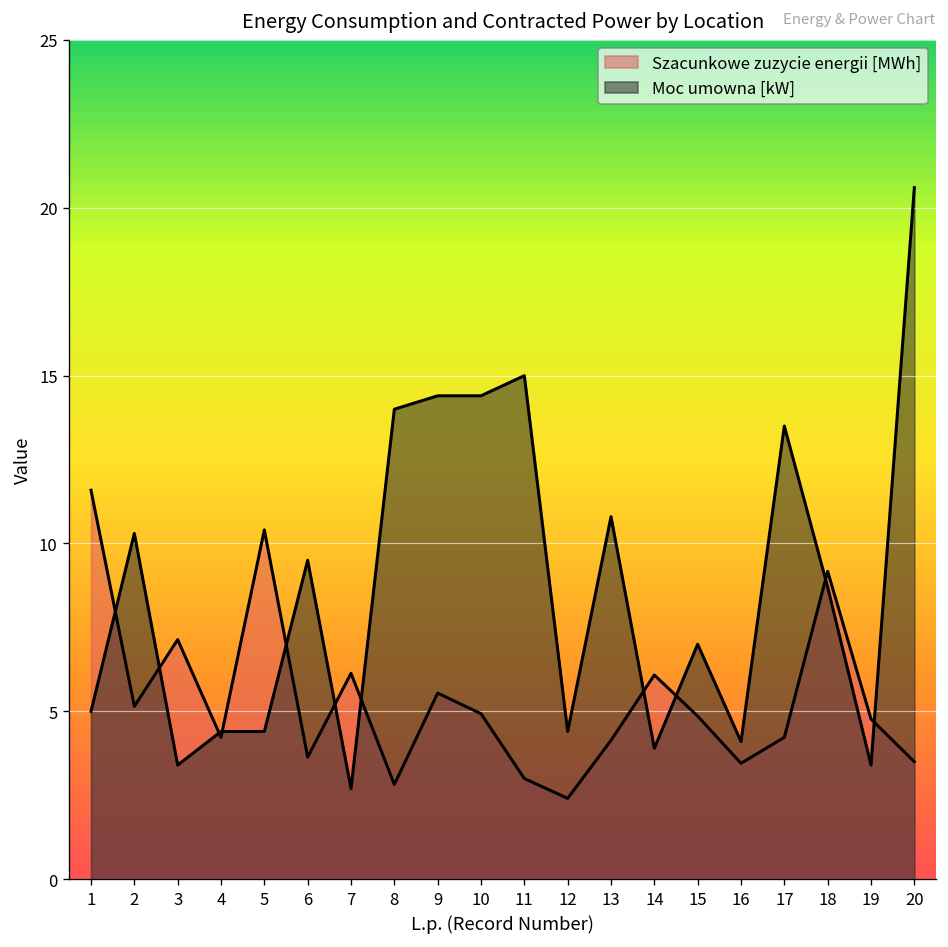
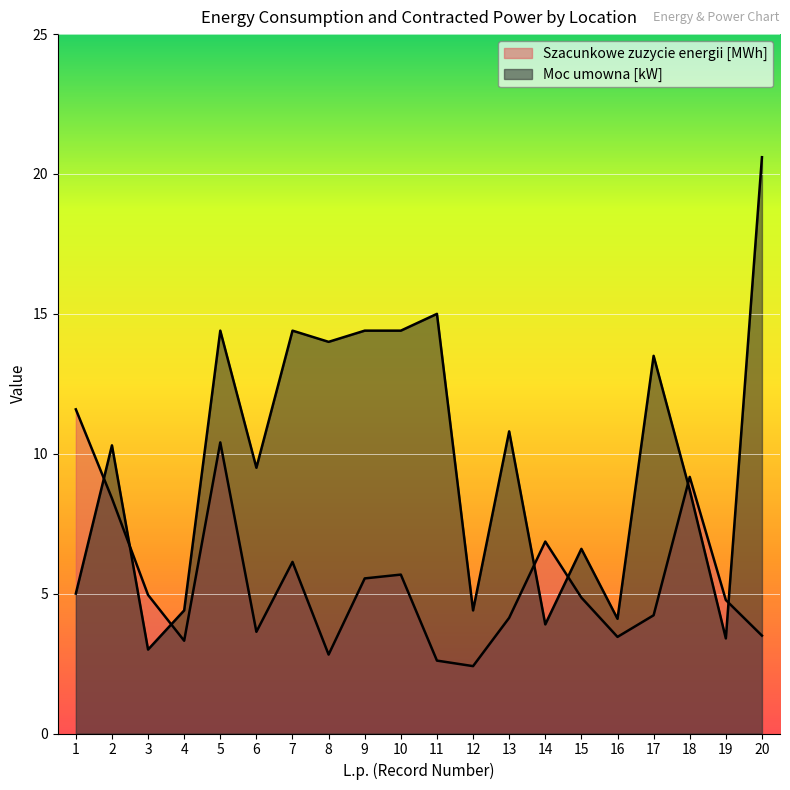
Szacunkowe zuzycie energii [MWh], 2: 5.1 -> 8.4
Szacunkowe zuzycie energii [MWh], 3: 7.1 -> 5.0
Moc umowna [kW], 3: 3.4 -> 3.0
Szacunkowe zuzycie energii [MWh], 4: 4.2 -> 3.3
Moc umowna [kW], 5: 4.4 -> 14.4
Moc umowna [kW], 7: 2.7 -> 14.4
Szacunkowe zuzycie energii [MWh], 10: 4.9 -> 5.7
Szacunkowe zuzycie energii [MWh], 11: 3.0 -> 2.6
Szacunkowe zuzycie energii [MWh], 14: 6.1 -> 6.9
Moc umowna [kW], 15: 7.0 -> 6.6
